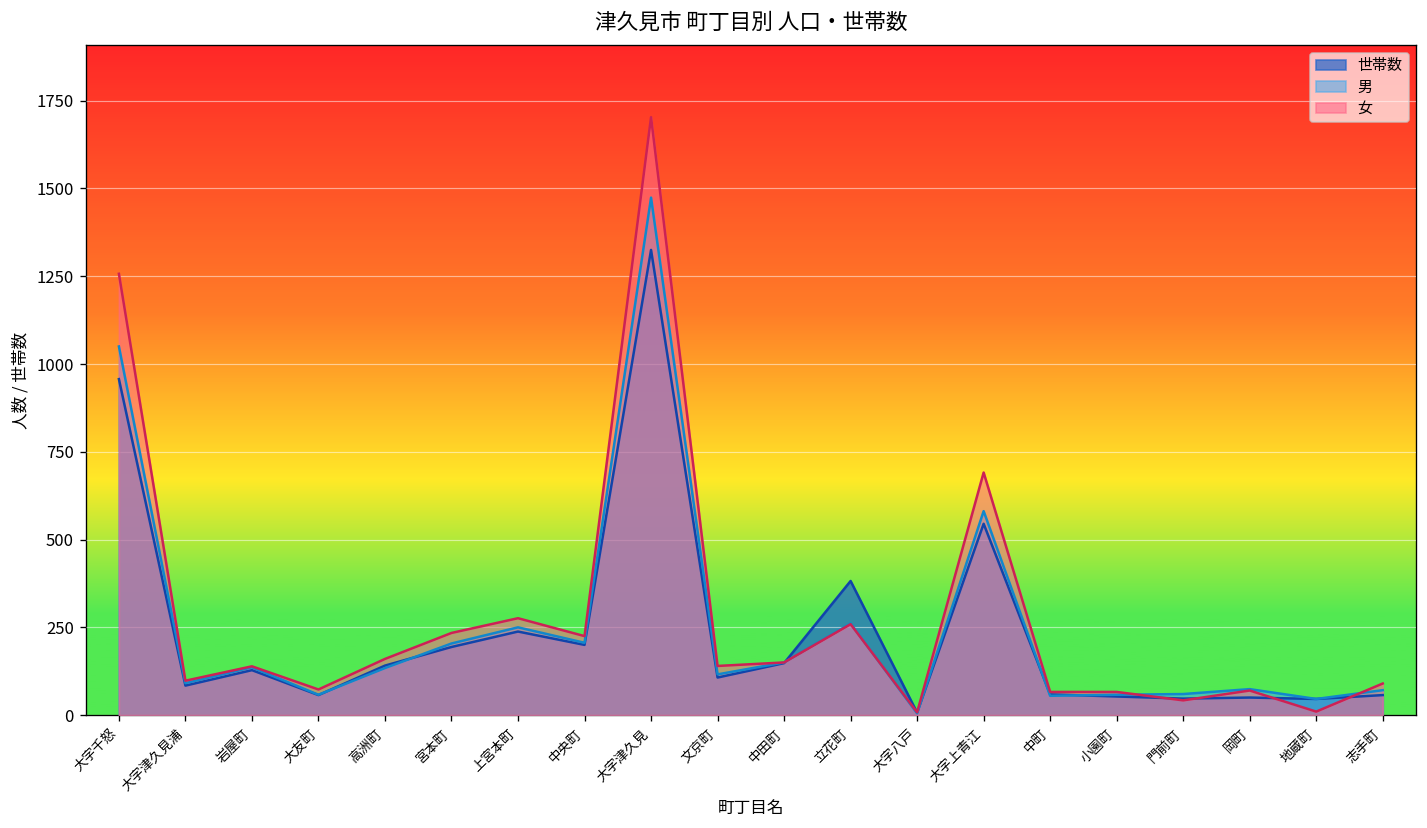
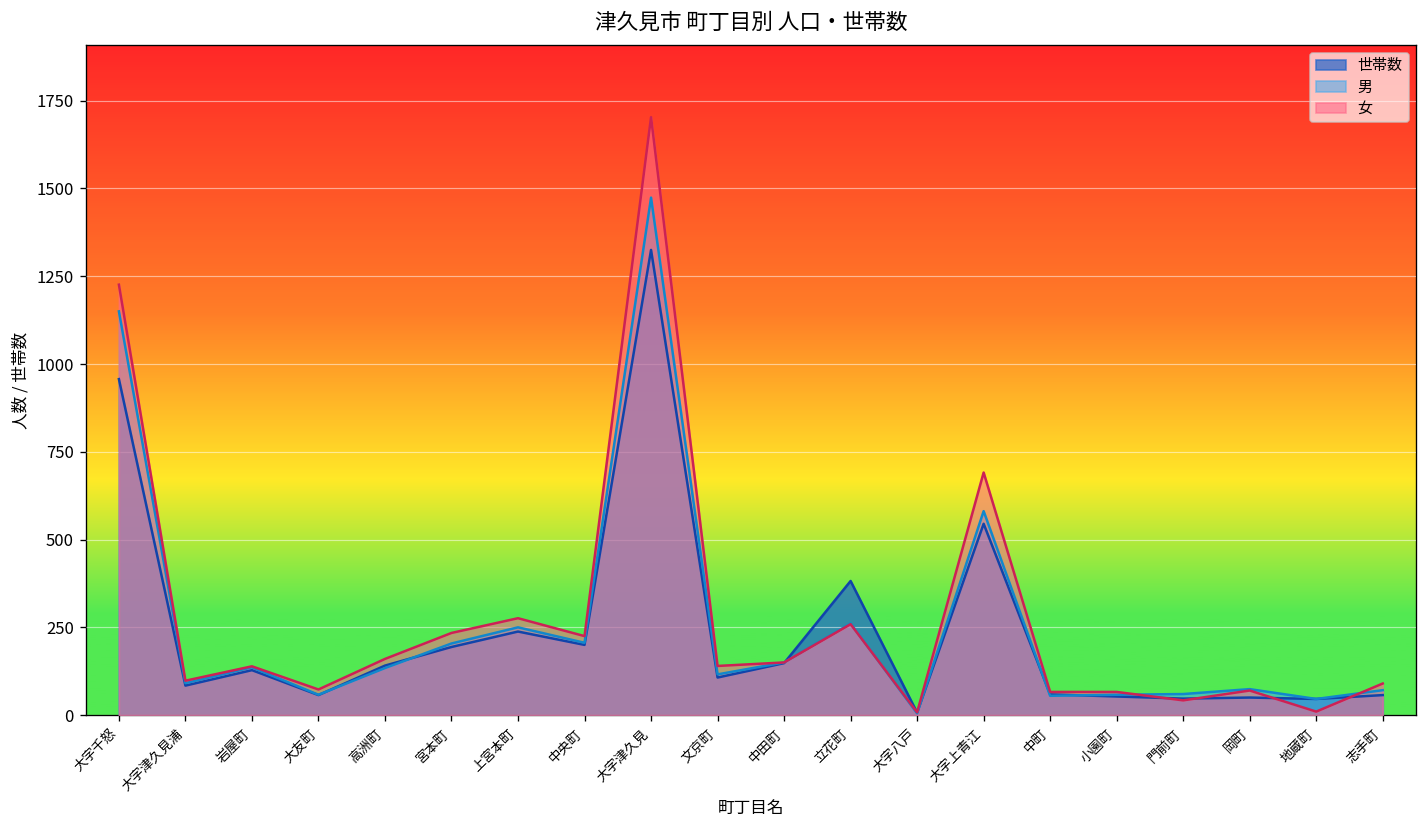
男, 大字千怒: 1050 -> 1150
女, 大字千怒: 1260 -> 1230
